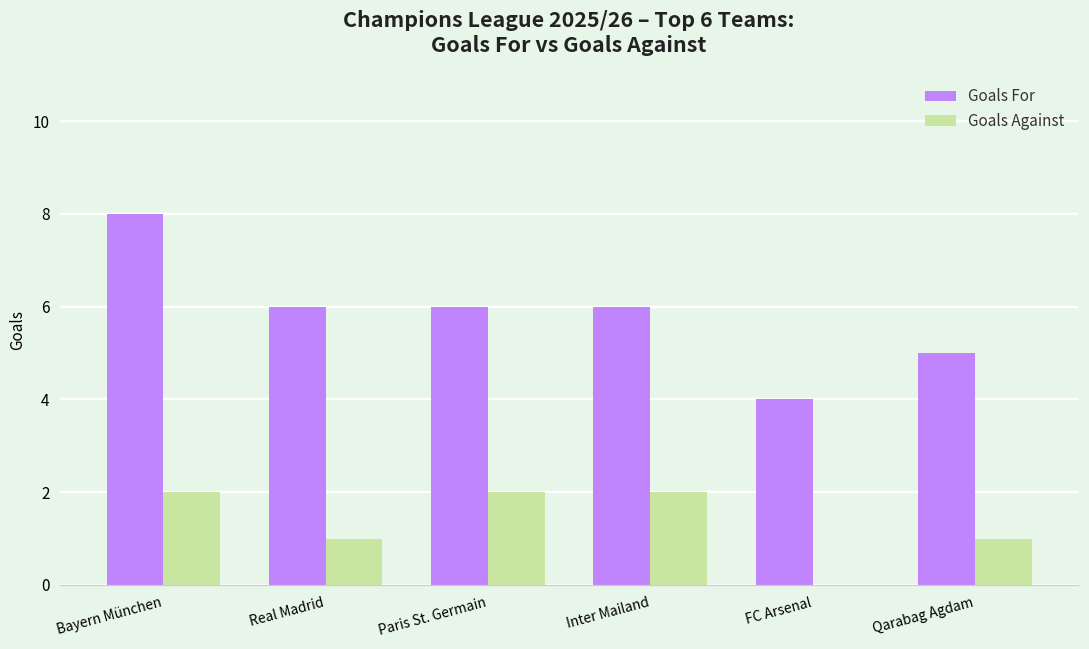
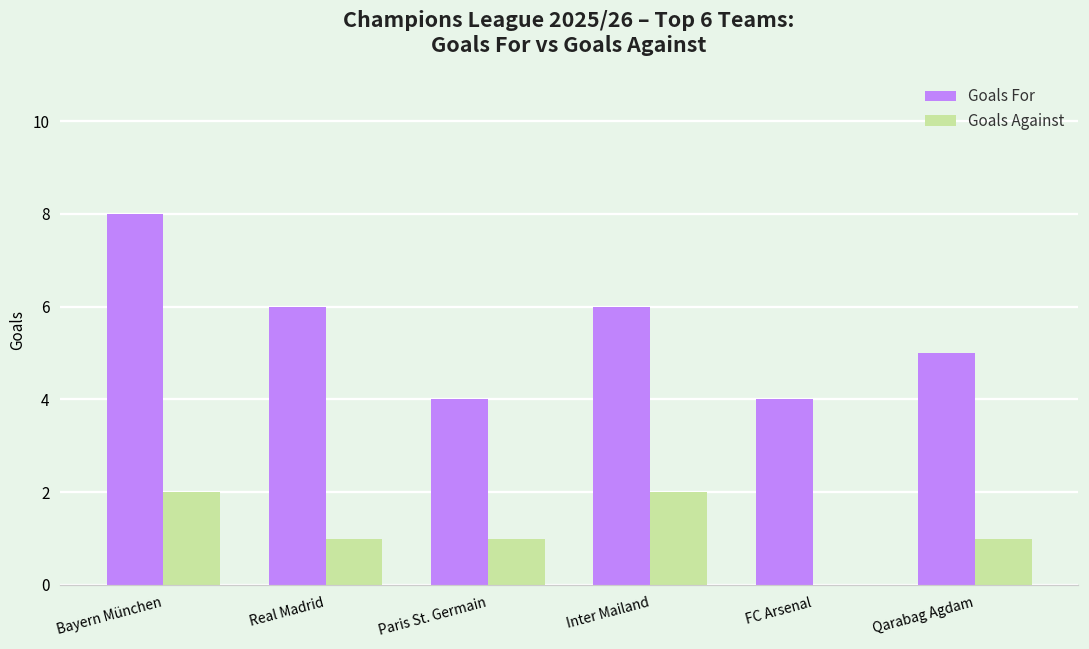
Goals For, Paris St. Germain: 6 -> 4
Goals Against, Paris St. Germain: 2 -> 1
